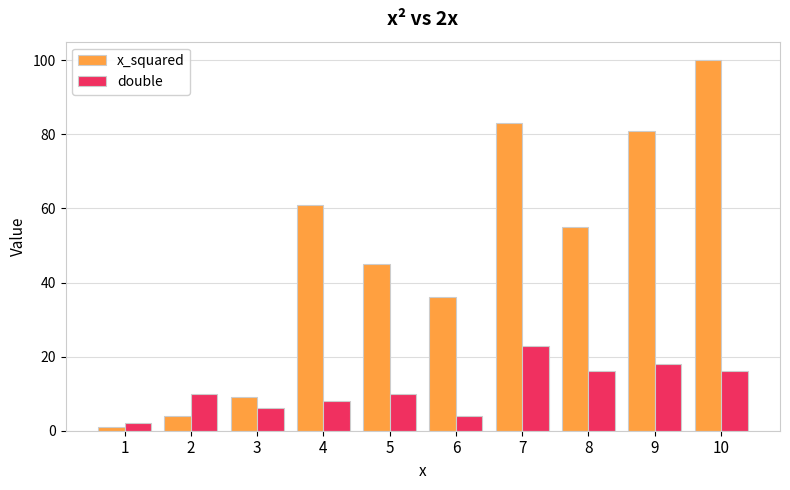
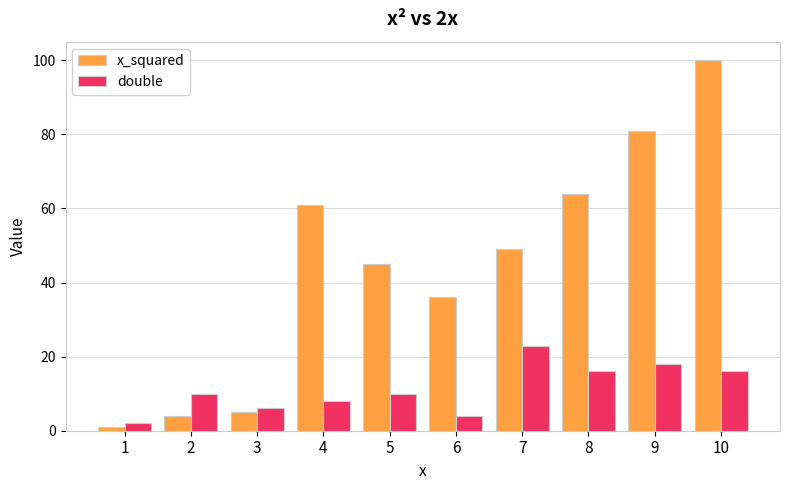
x_squared, 3: 9 -> 5
x_squared, 7: 83 -> 49
x_squared, 8: 55 -> 64
